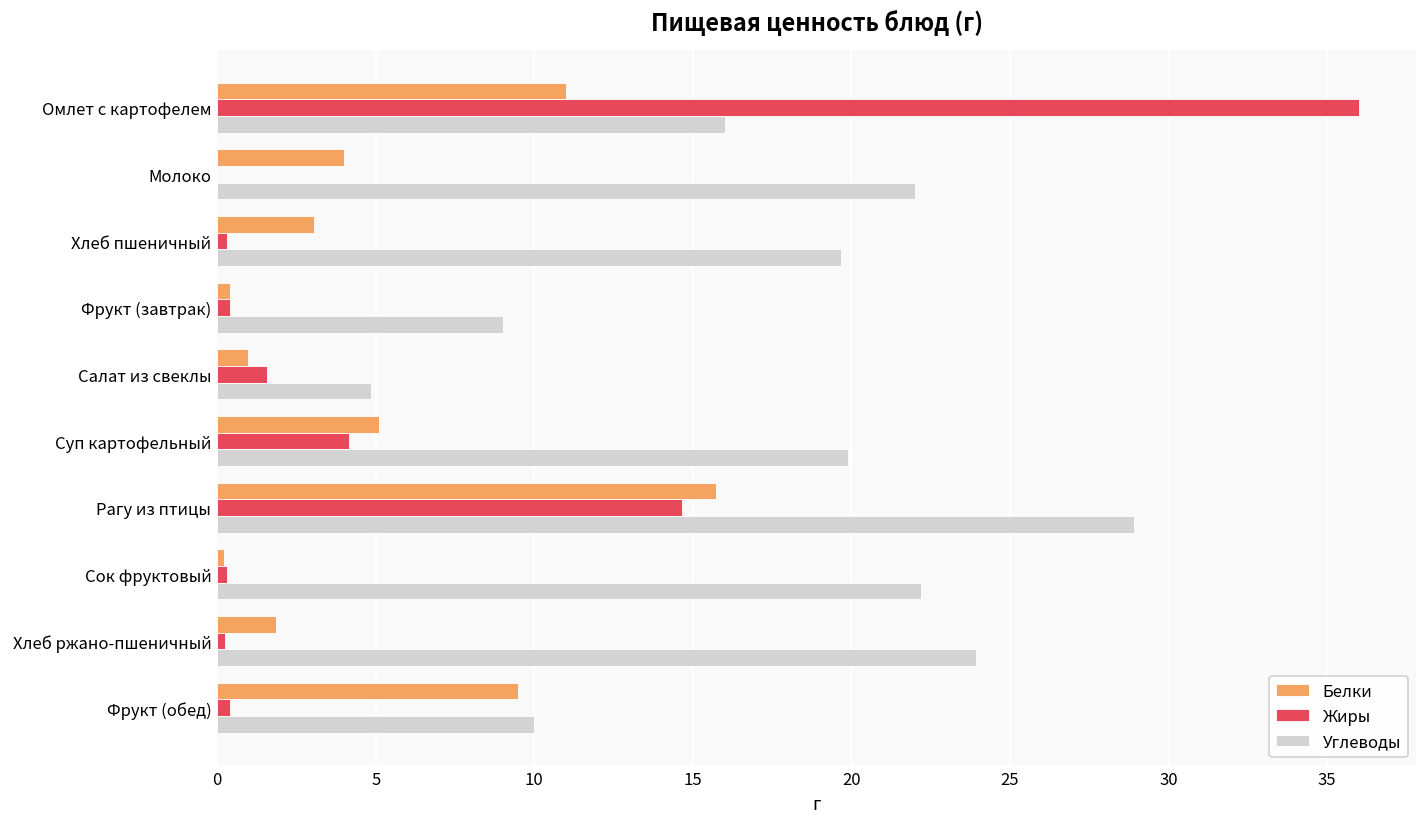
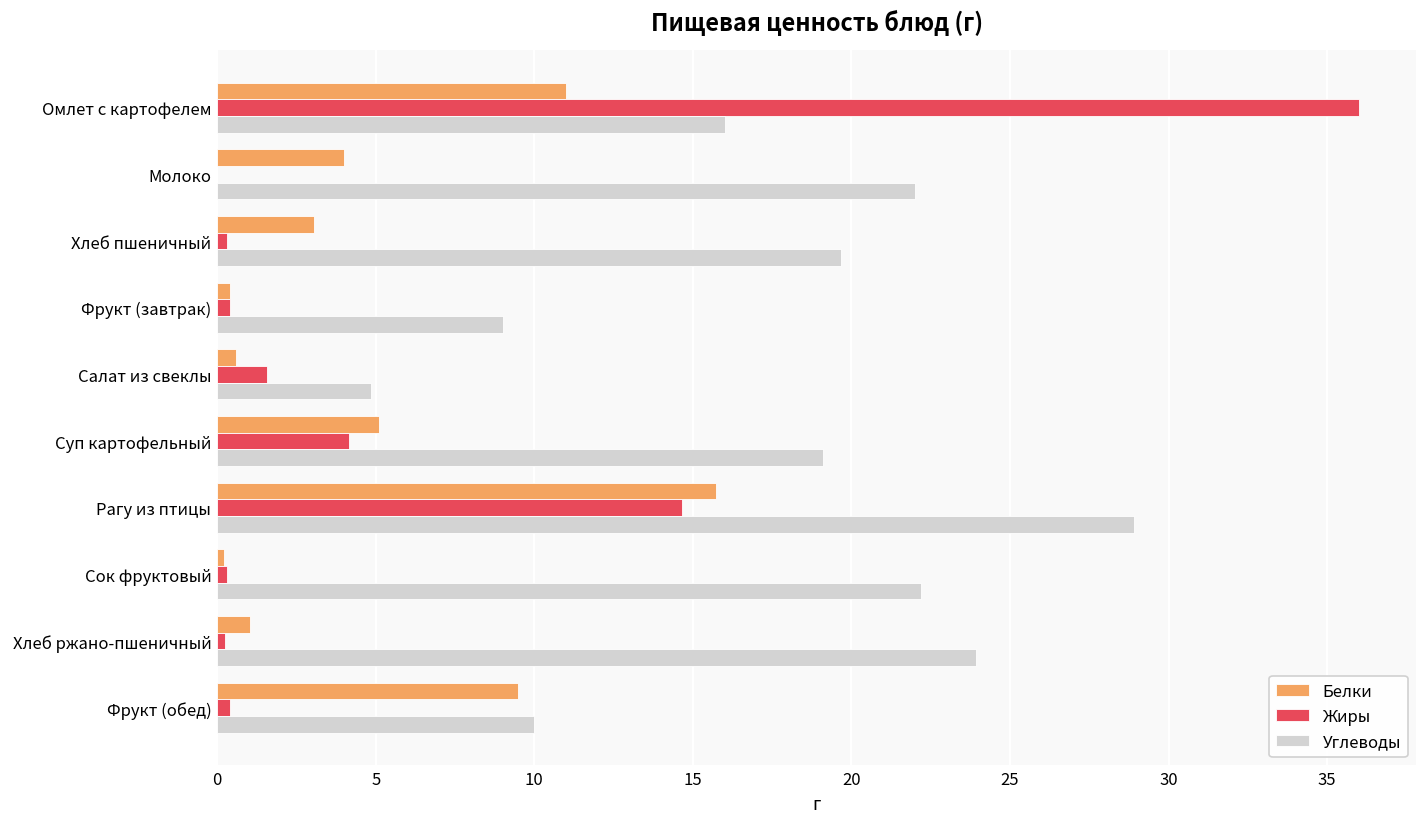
Белки, Салат из свеклы: 1.0 -> 0.6
Углеводы, Суп картофельный: 19.9 -> 19.1
Белки, Хлеб ржано-пшеничный: 1.9 -> 1.1
